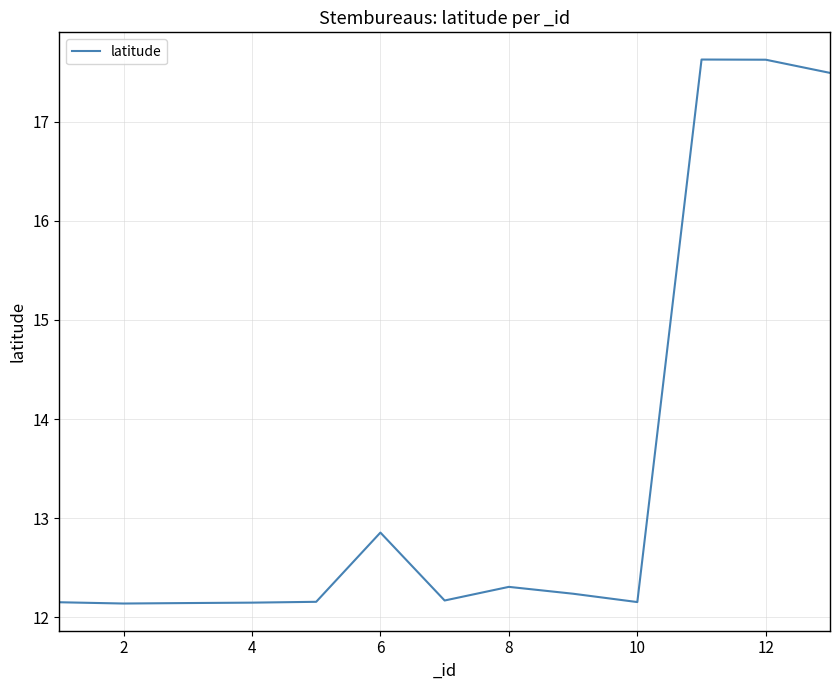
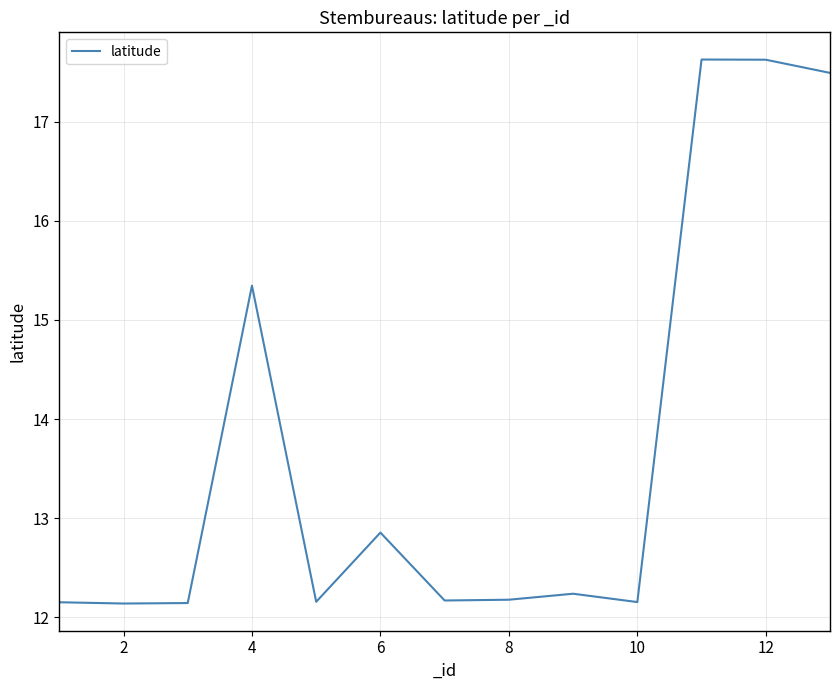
4: 12.1 -> 15.3
8: 12.3 -> 12.2
